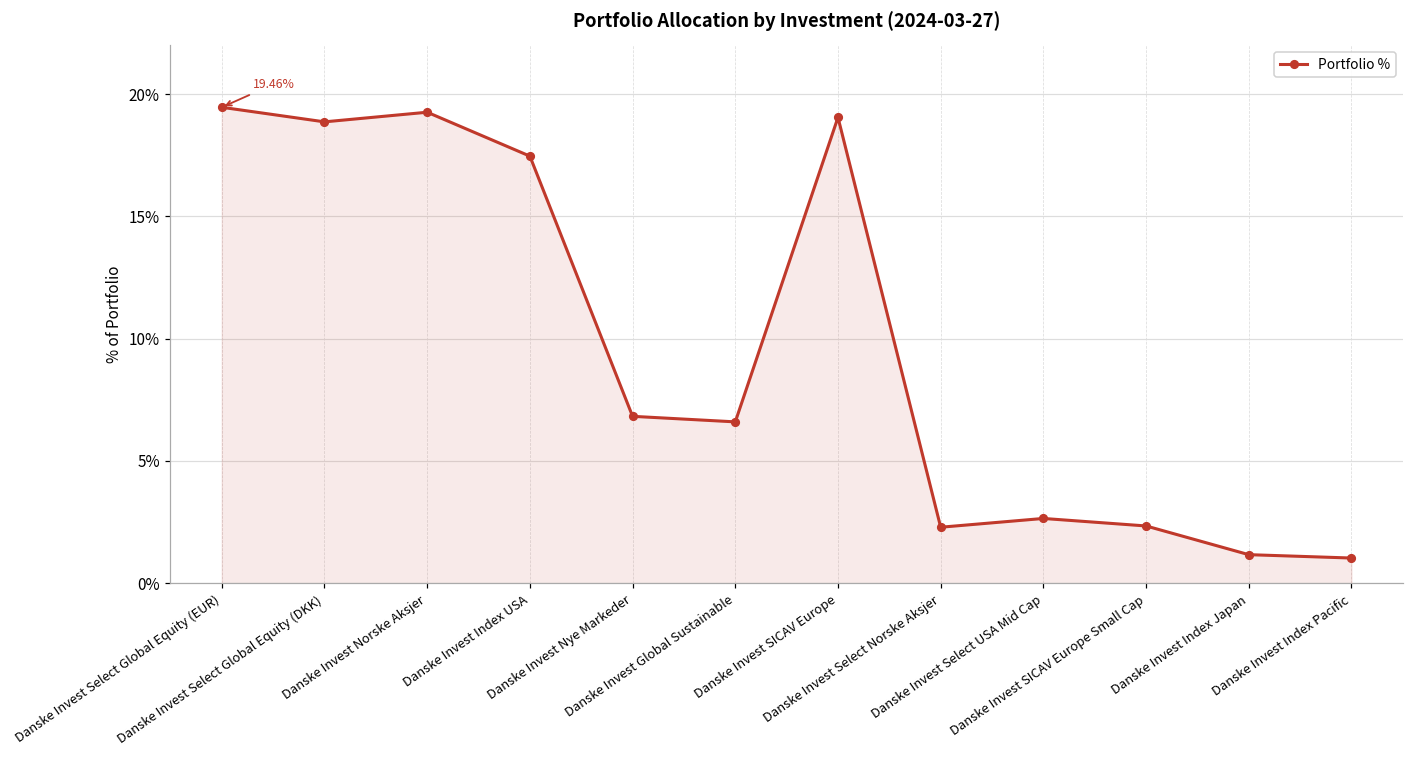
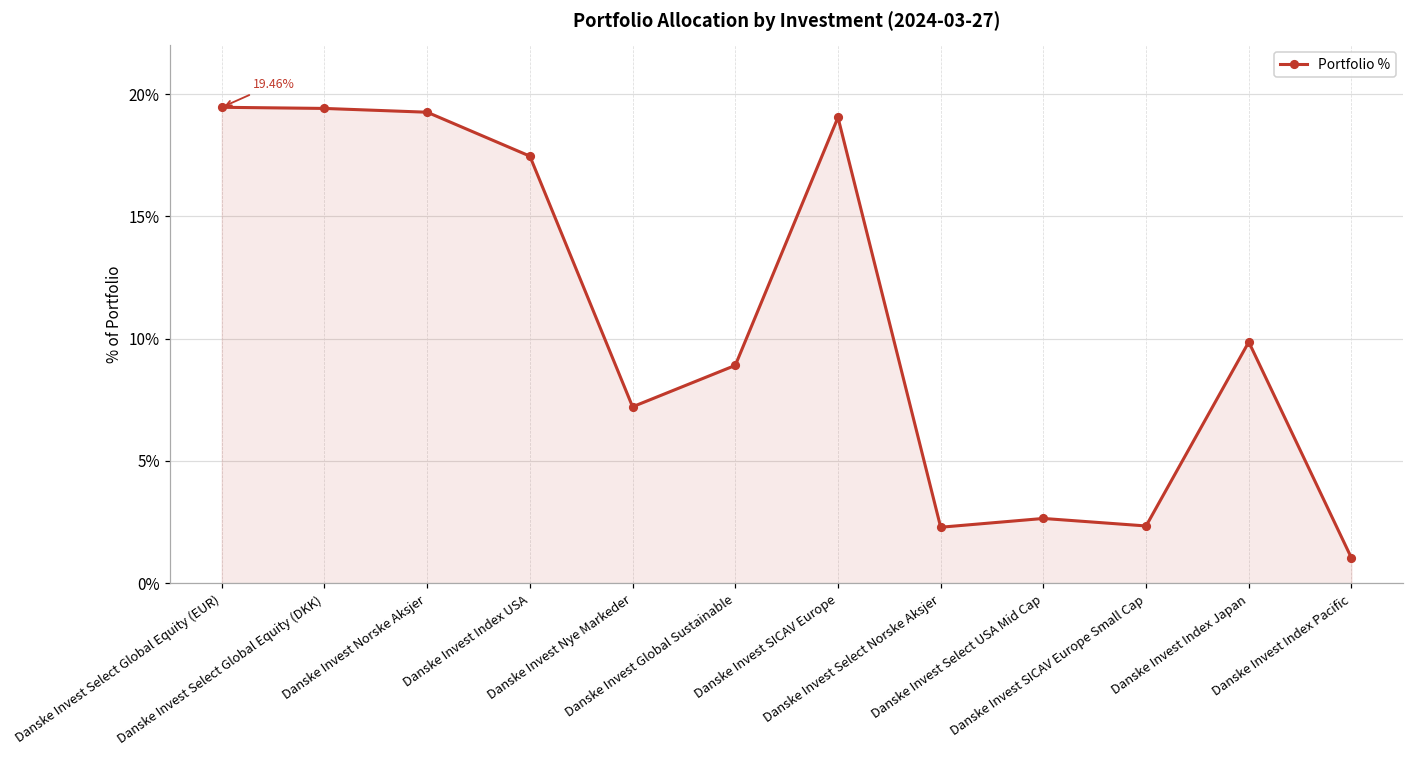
Danske Invest Select Global Equity (DKK): 18.9% -> 19.4%
Danske Invest Nye Markeder: 6.8% -> 7.2%
Danske Invest Global Sustainable: 6.6% -> 8.9%
Danske Invest Index Japan: 1.2% -> 9.9%
